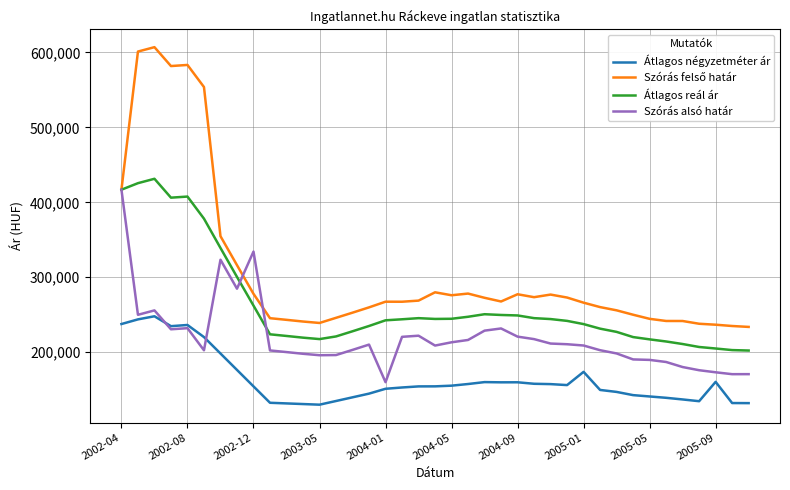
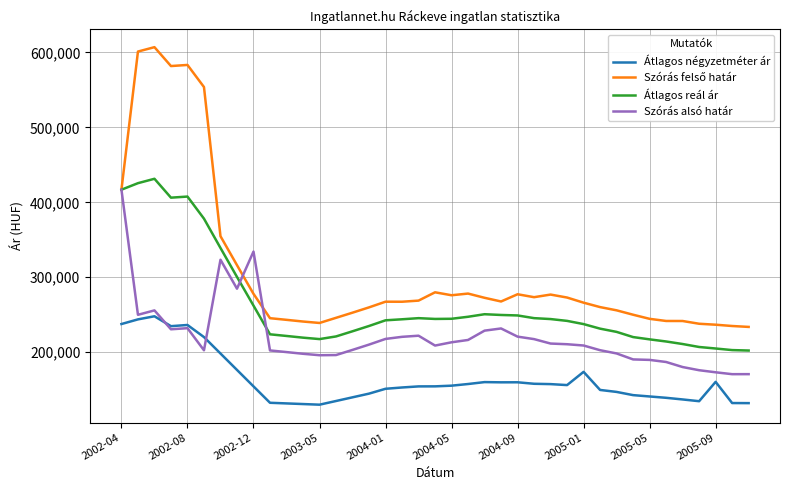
Szórás alsó határ, 2004-01: 160,000 -> 220,000
